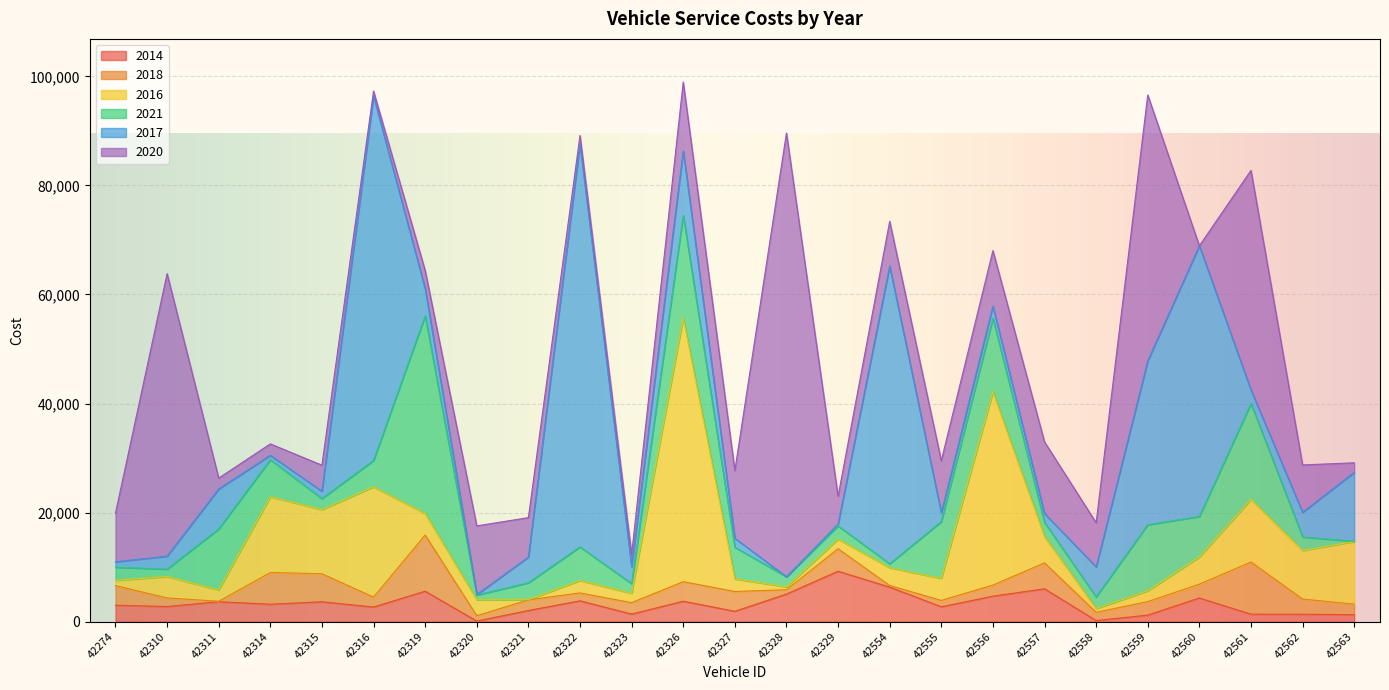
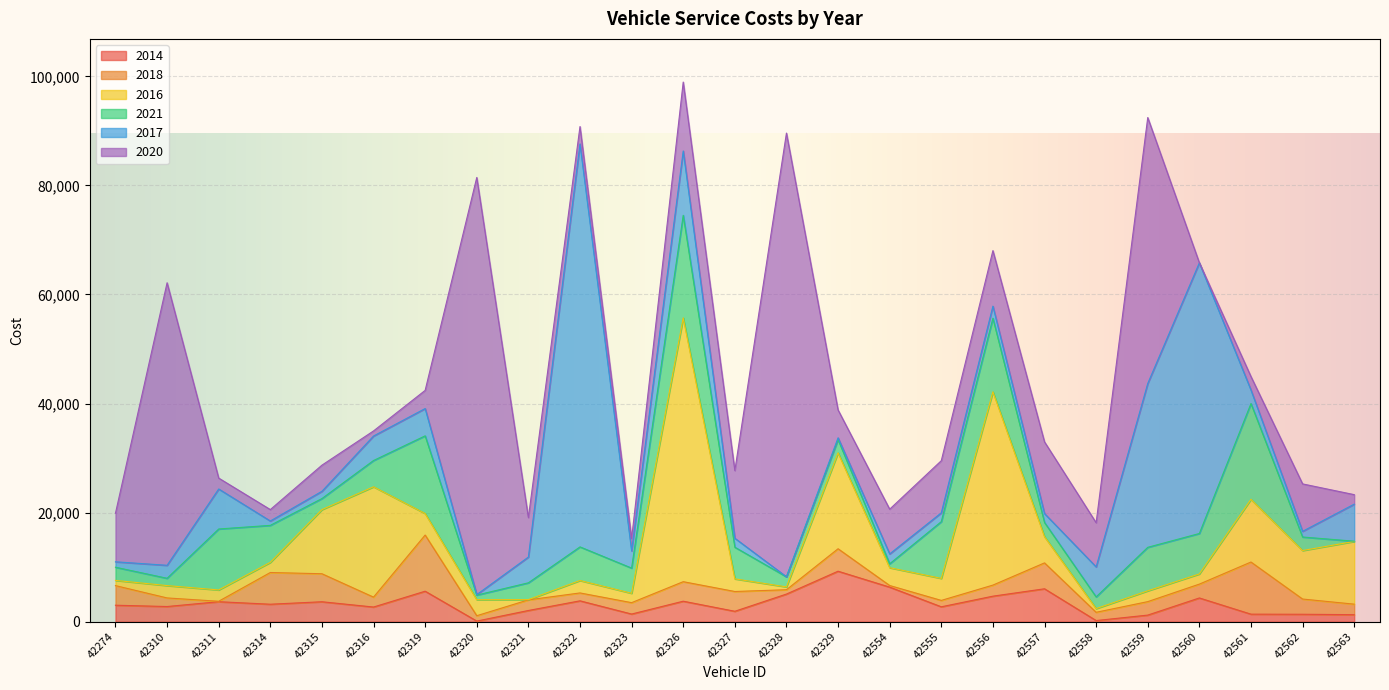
2016, 42310: 4,000 -> 2,000
2016, 42314: 14,000 -> 2,000
2017, 42316: 67,000 -> 4,000
2021, 42319: 36,000 -> 14,000
2020, 42320: 13,000 -> 76,000
2020, 42322: 2,000 -> 3,000
2021, 42323: 2,000 -> 5,000
2016, 42329: 2,000 -> 18,000
2017, 42554: 55,000 -> 2,000
2021, 42559: 12,000 -> 8,000
2016, 42560: 5,000 -> 2,000
2020, 42561: 40,000 -> 2,000
2017, 42562: 5,000 -> 1,000
2017, 42563: 13,000 -> 7,000
